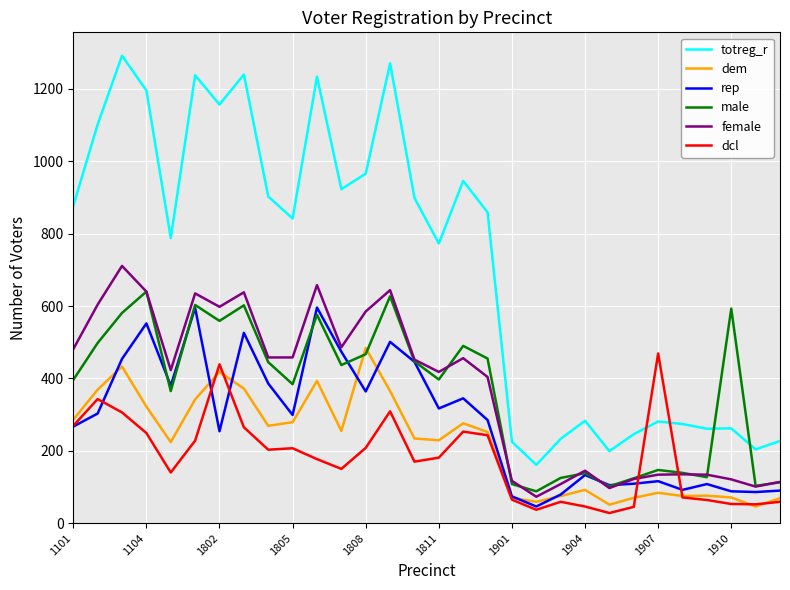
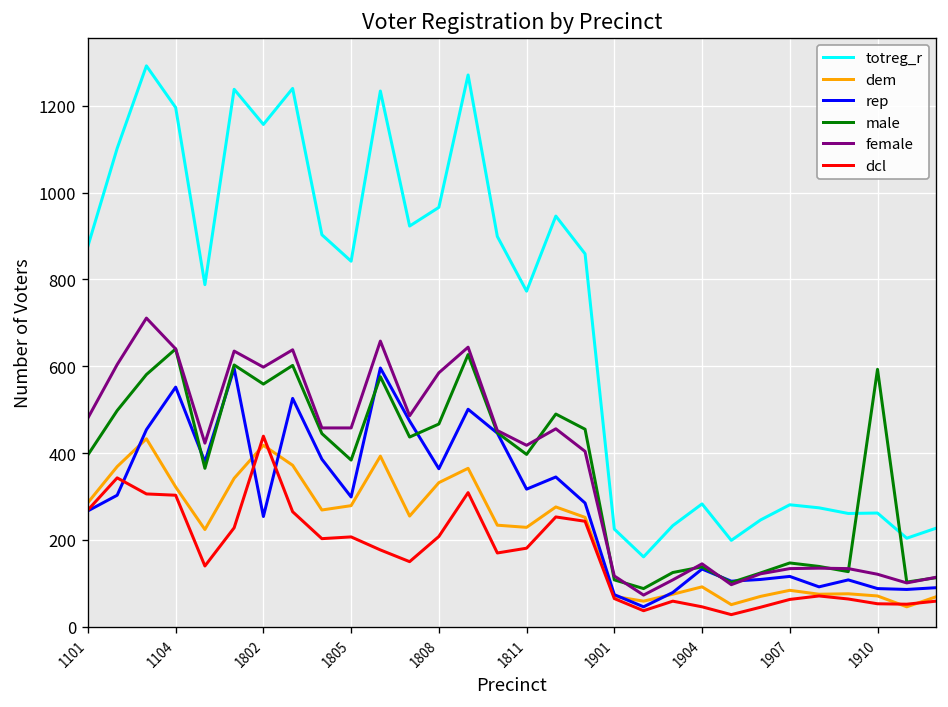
dcl, 1104: 250 -> 300
dem, 1808: 480 -> 330
dcl, 1907: 470 -> 60
